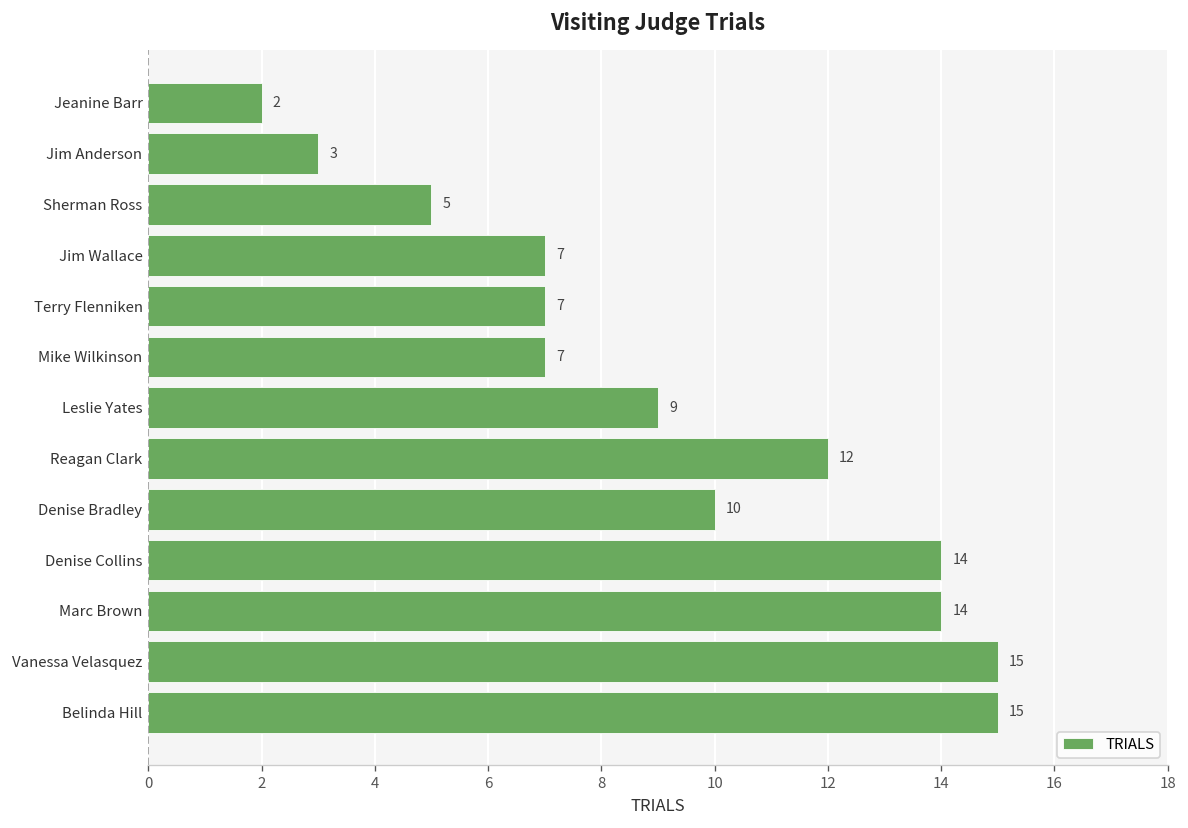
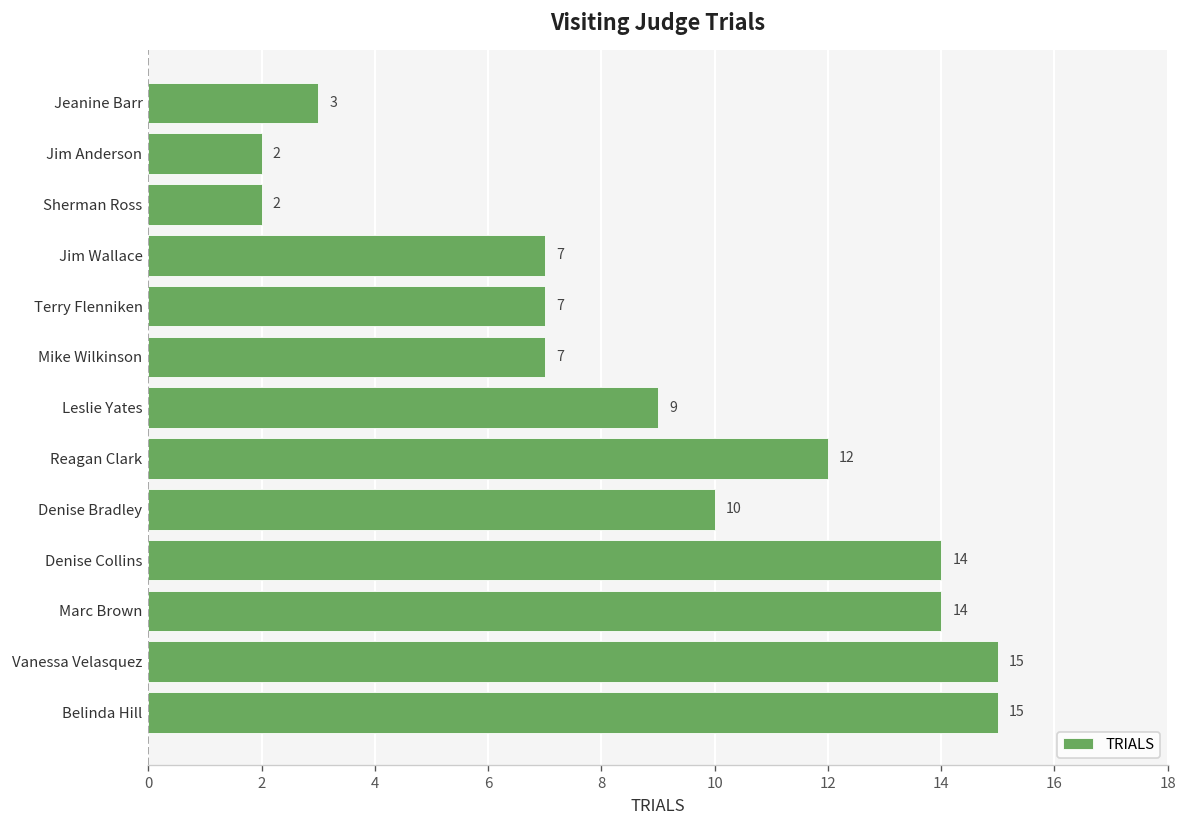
Jeanine Barr: 2 -> 3
Jim Anderson: 3 -> 2
Sherman Ross: 5 -> 2
